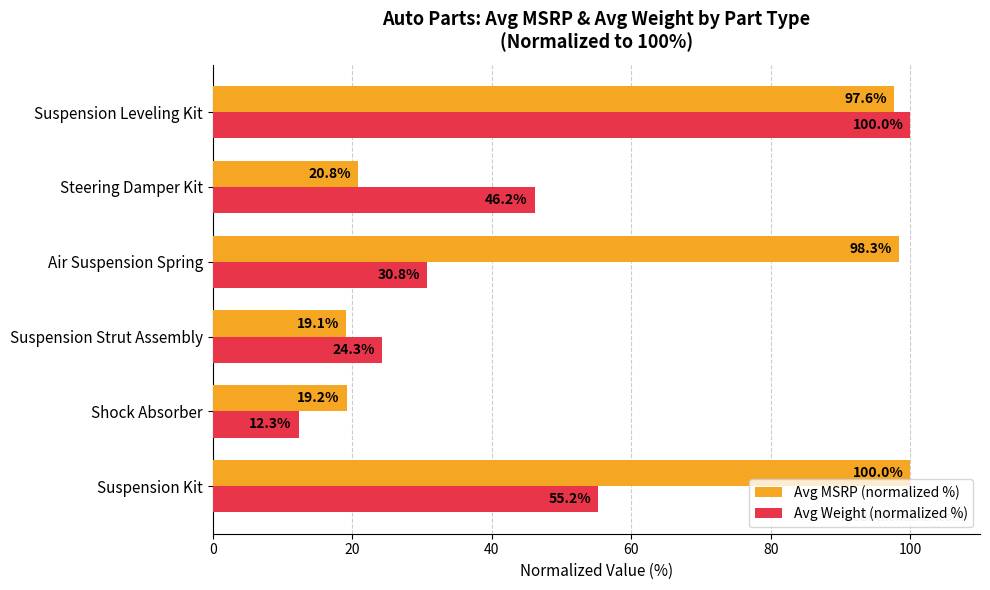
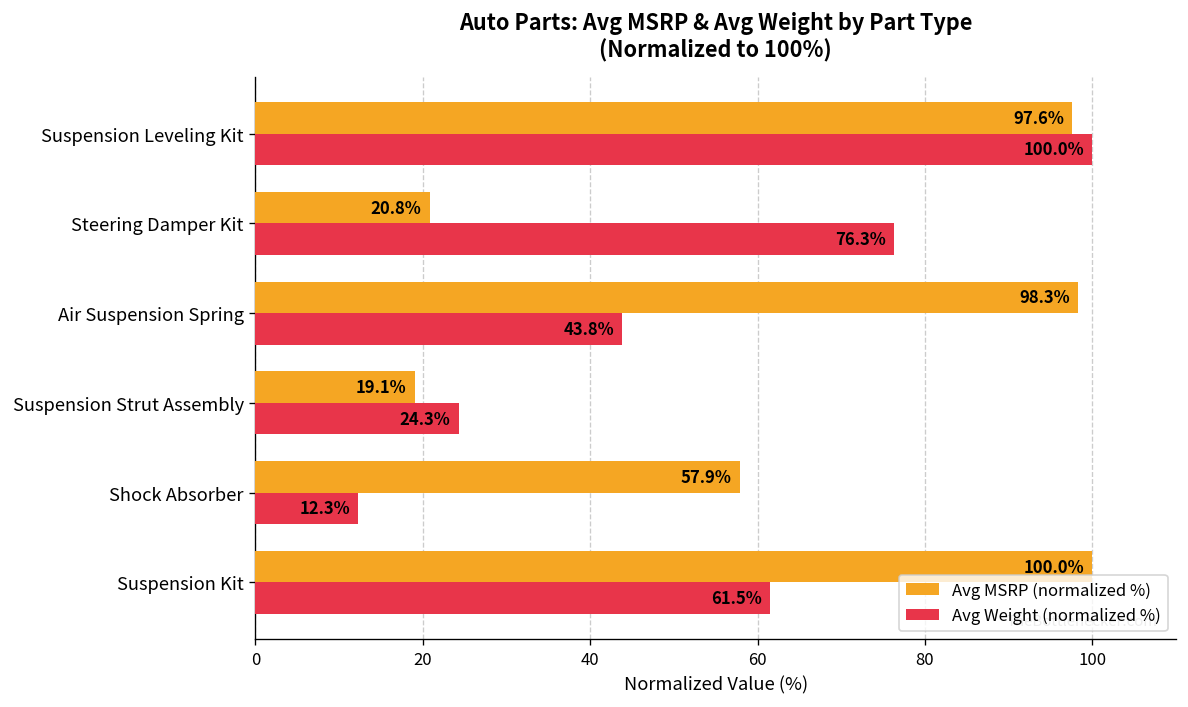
Avg Weight (normalized %), Steering Damper Kit: 46.2% -> 76.3%
Avg Weight (normalized %), Air Suspension Spring: 30.8% -> 43.8%
Avg MSRP (normalized %), Shock Absorber: 19.2% -> 57.9%
Avg Weight (normalized %), Suspension Kit: 55.2% -> 61.5%
